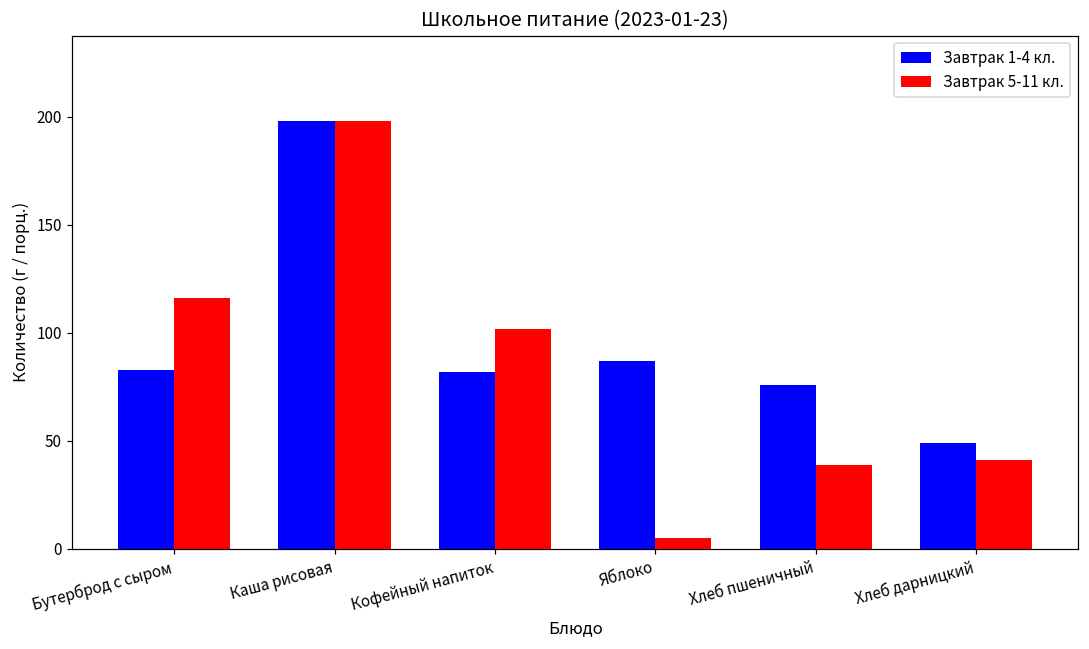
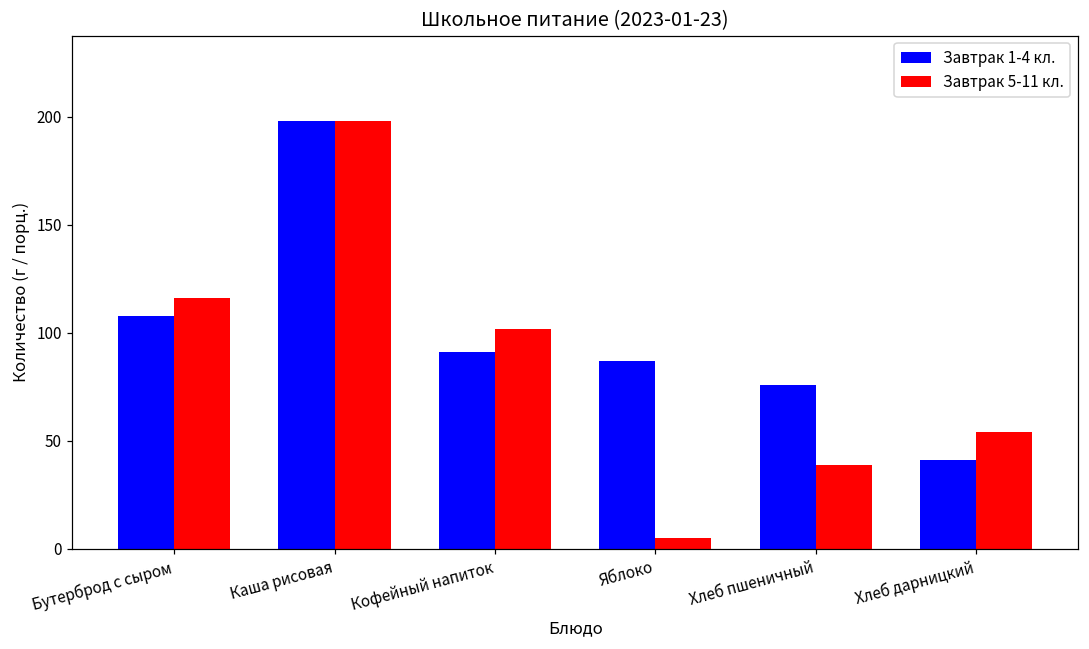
Завтрак 1-4 кл., Бутерброд с сыром: 83 -> 108
Завтрак 1-4 кл., Кофейный напиток: 82 -> 91
Завтрак 1-4 кл., Хлеб дарницкий: 49 -> 41
Завтрак 5-11 кл., Хлеб дарницкий: 41 -> 54
